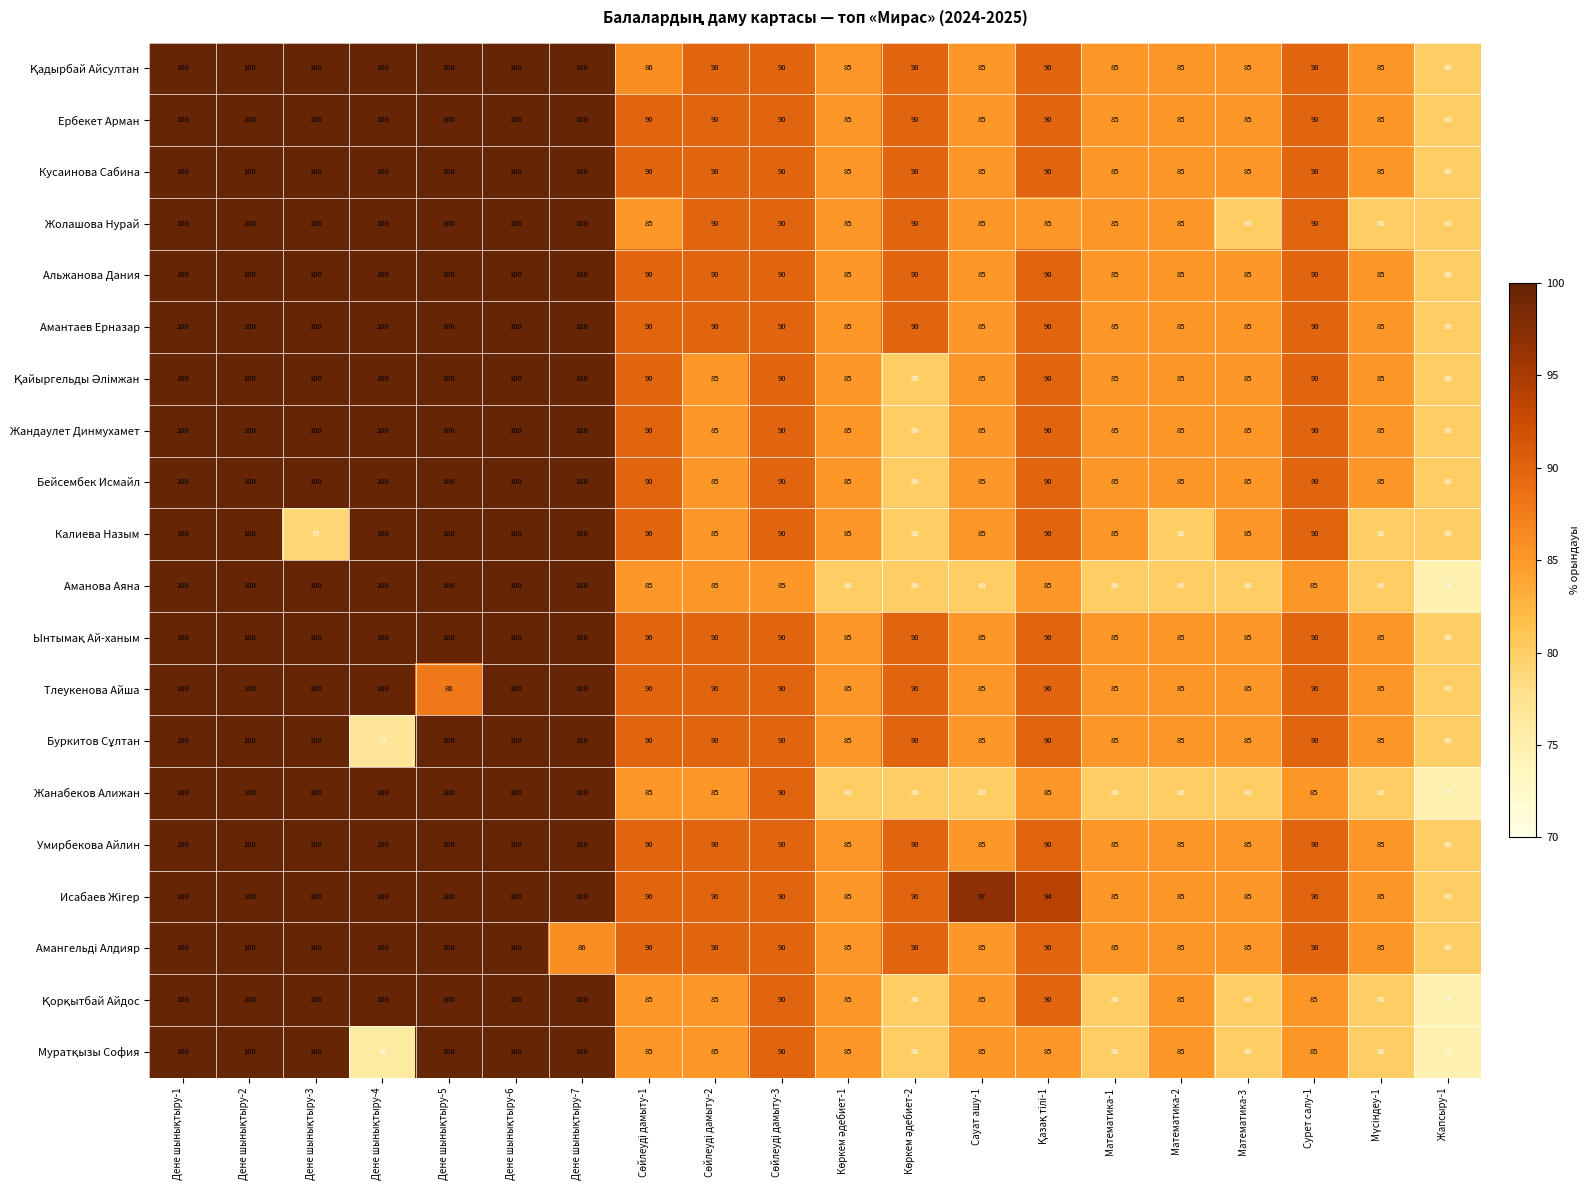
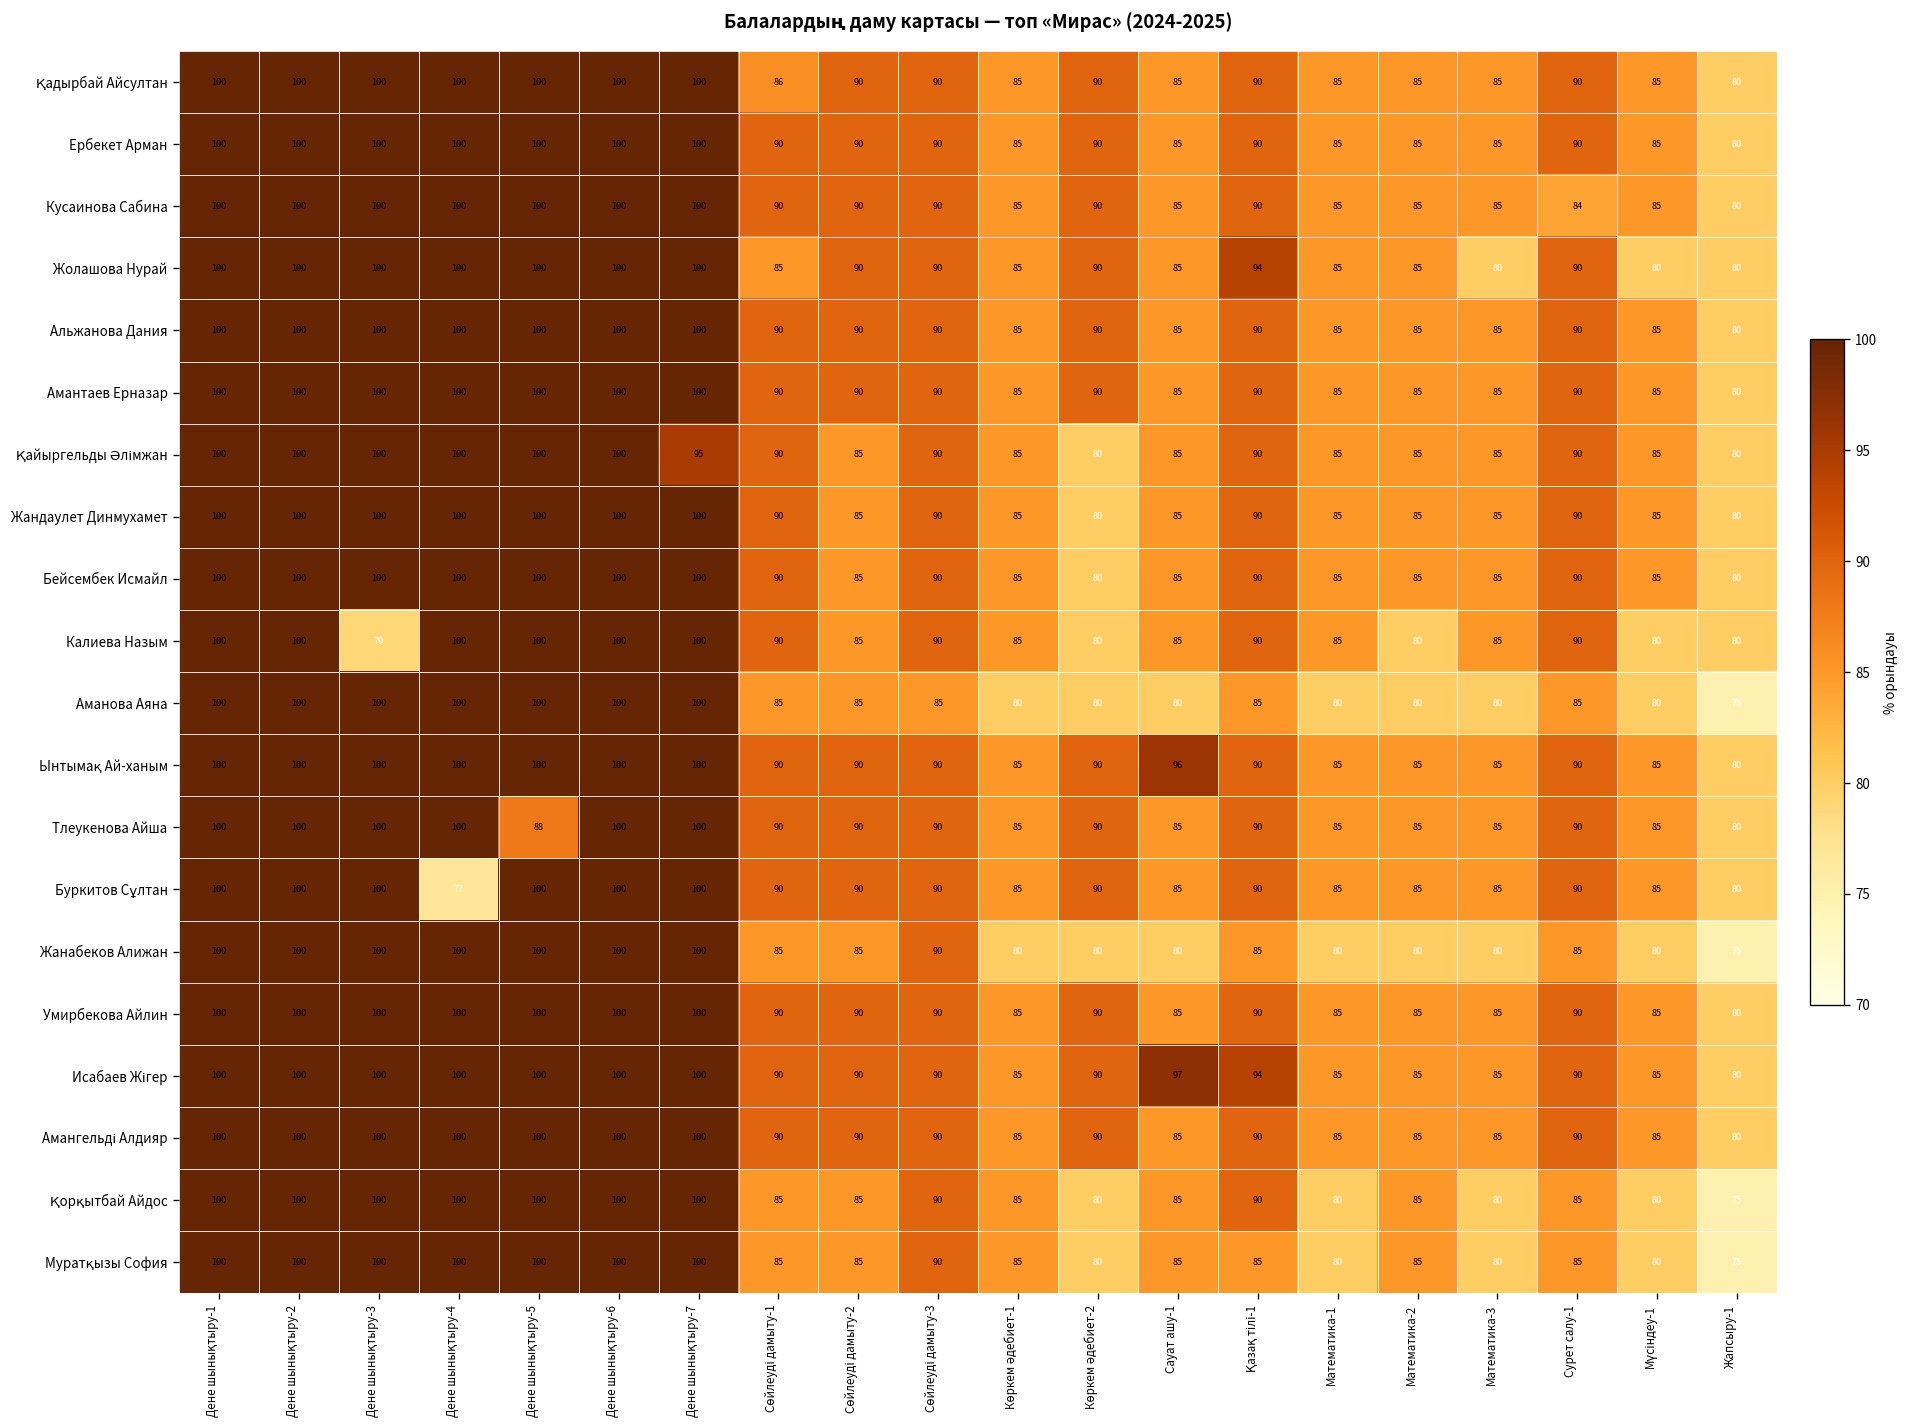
Кусаинова Сабина, Сурет салу-1: 90 -> 84
Жолашова Нурай, Қазақ тілі-1: 85 -> 94
Қайыргельды Әлімжан, Дене шынықтыру-7: 100 -> 95
Ынтымақ Ай-ханым, Сауат ашу-1: 85 -> 96
Амангельді Алдияр, Дене шынықтыру-7: 86 -> 100
Муратқызы София, Дене шынықтыру-4: 76 -> 100
